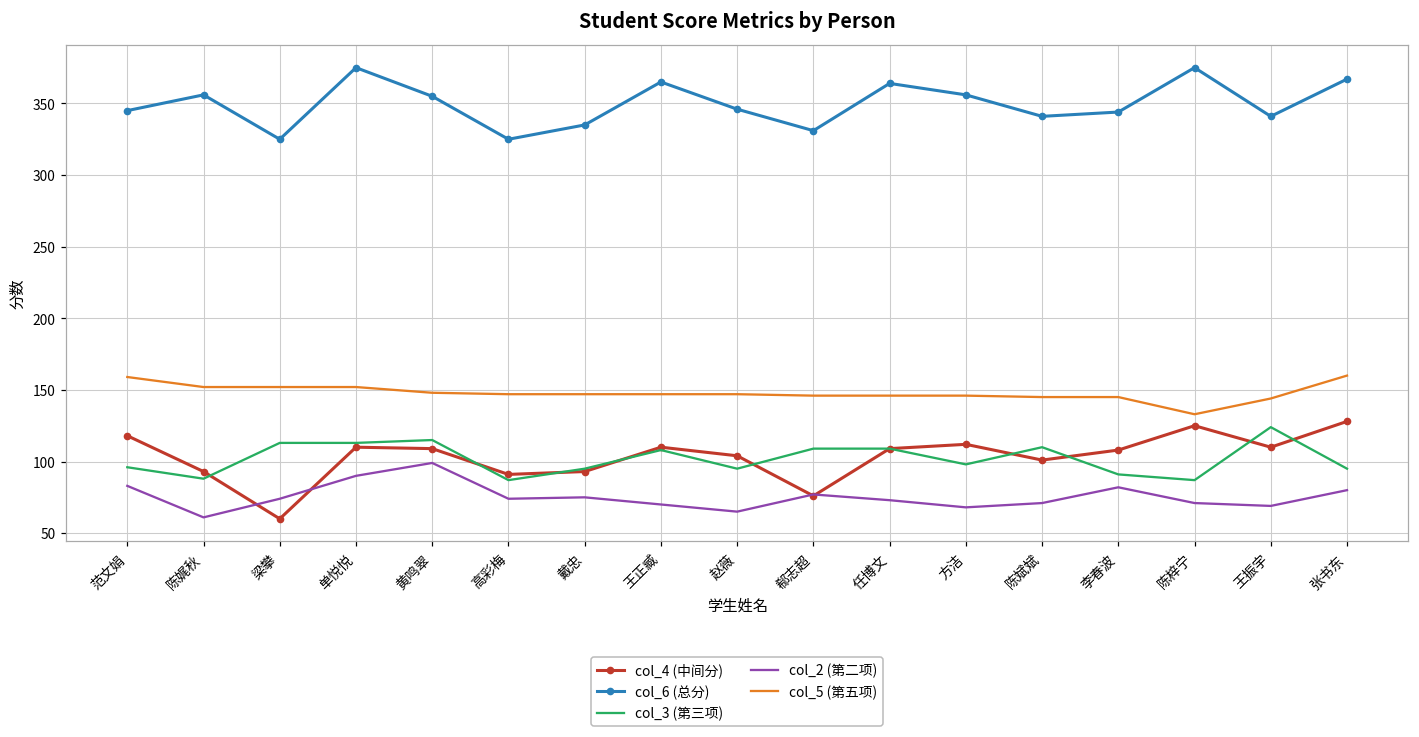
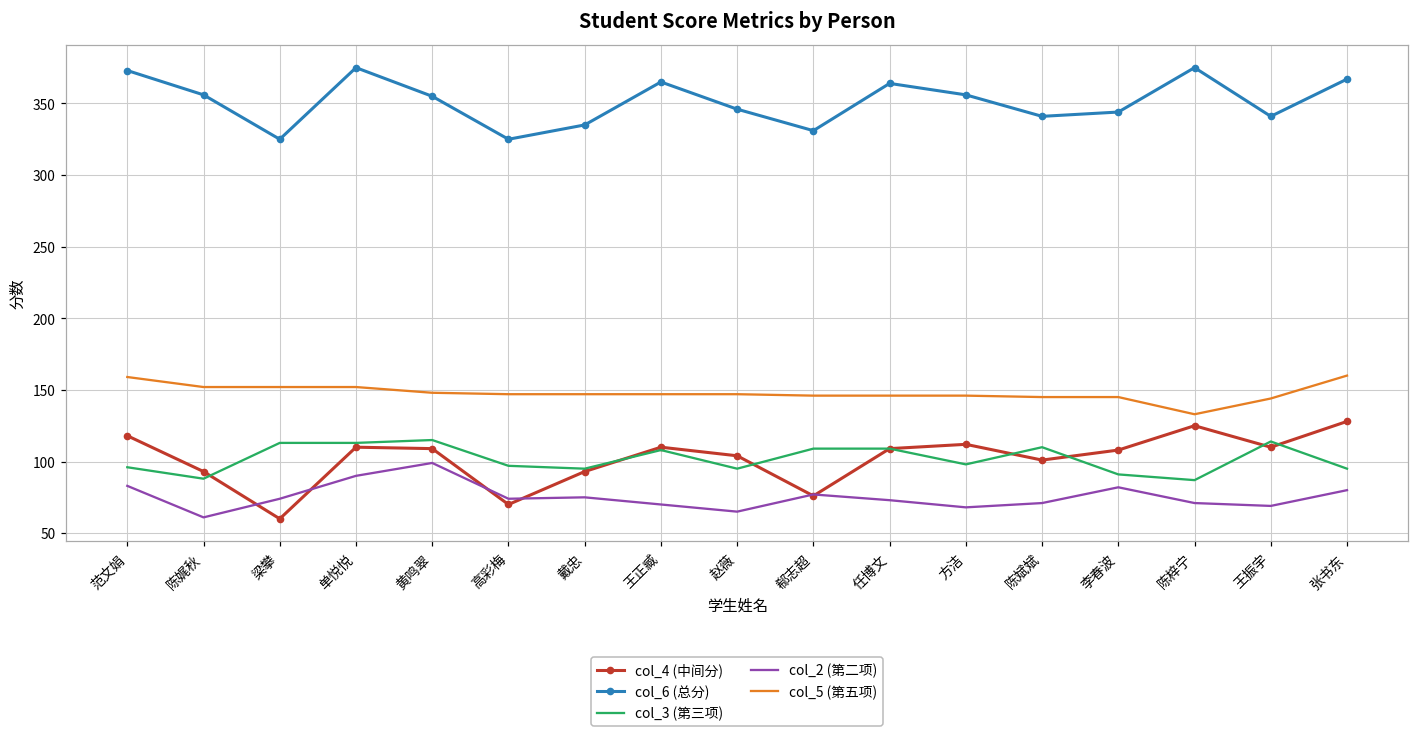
col_6 (总分), 范文娟: 345 -> 373
col_4 (中间分), 高彩梅: 91 -> 70
col_3 (第三项), 高彩梅: 87 -> 97
col_3 (第三项), 王振宇: 124 -> 114
